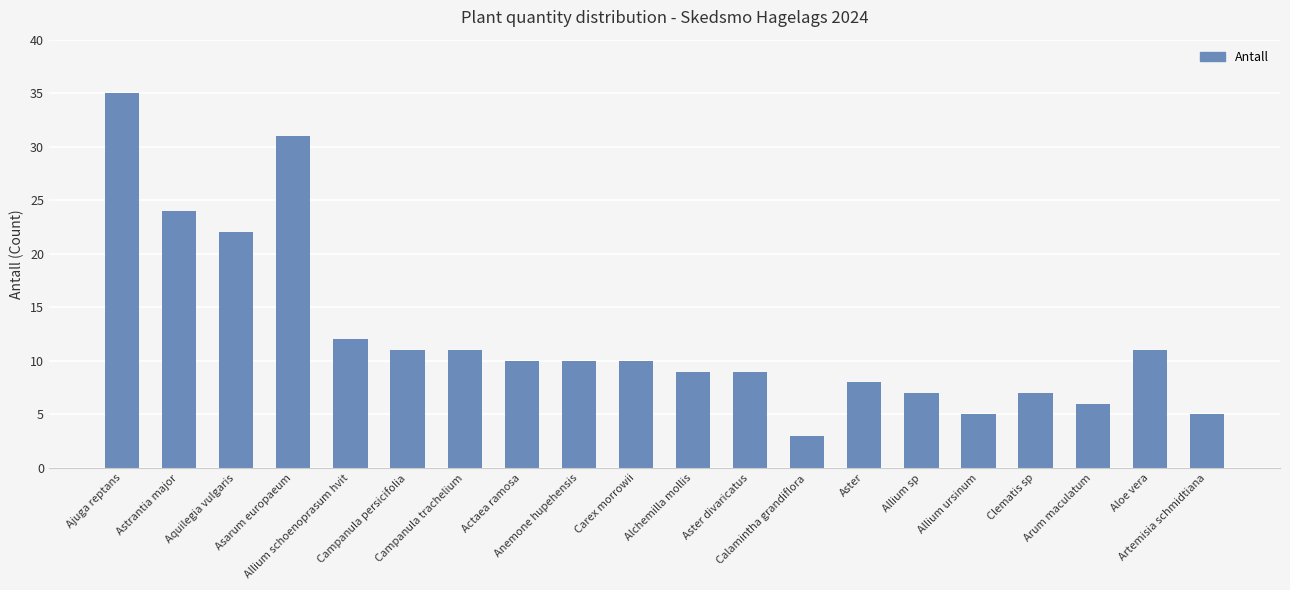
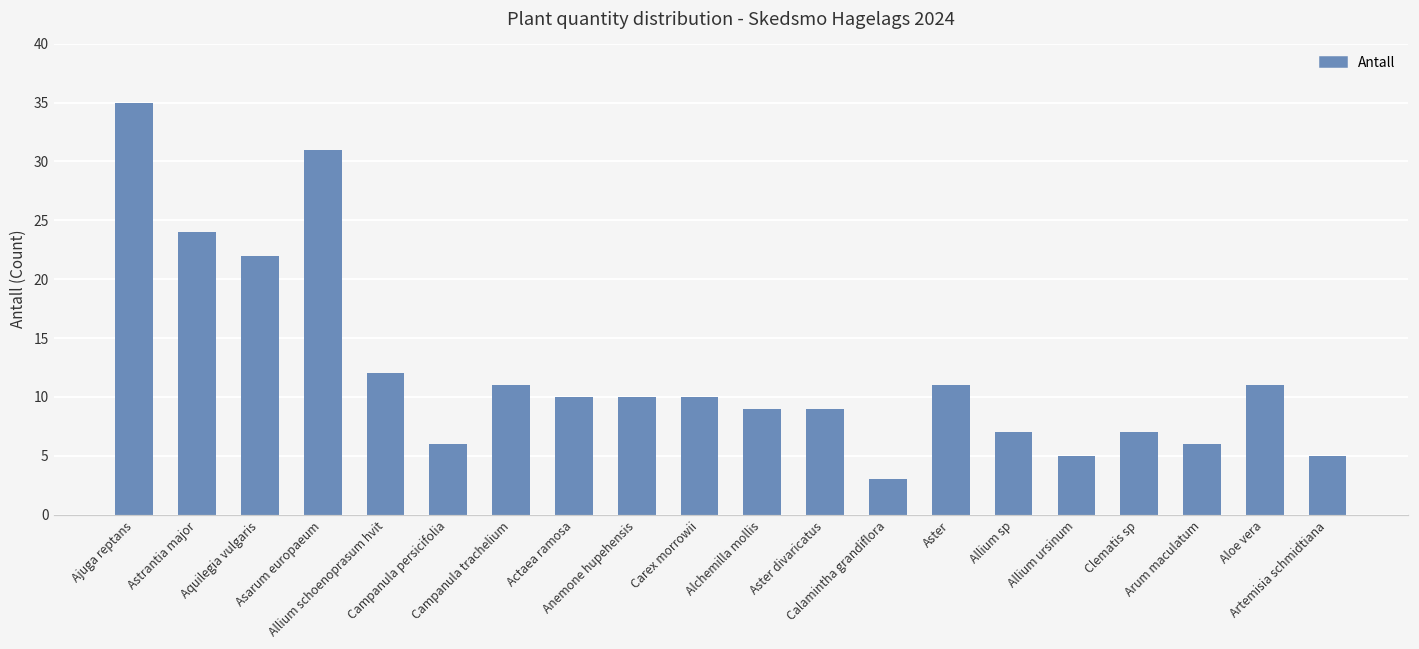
Campanula persicifolia: 11 -> 6
Aster: 8 -> 11
